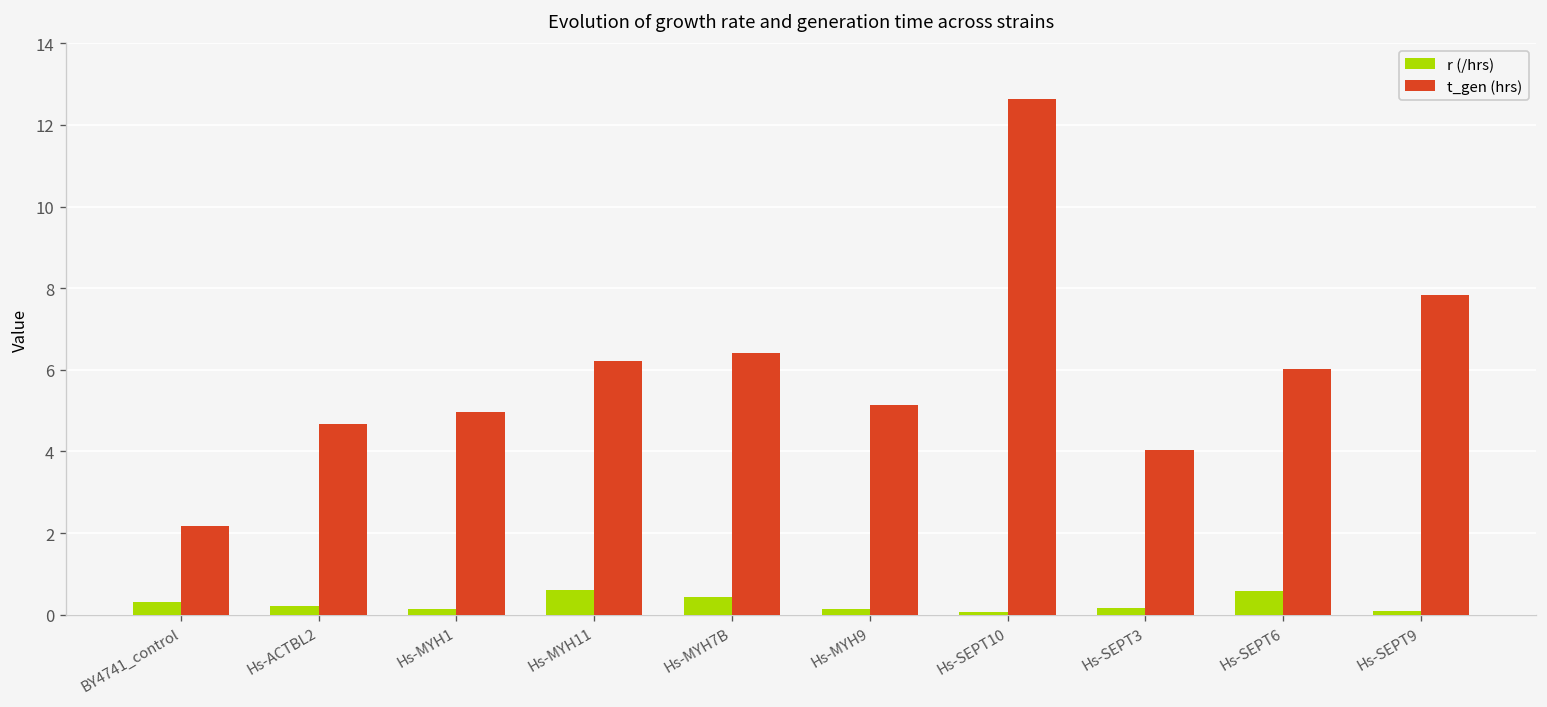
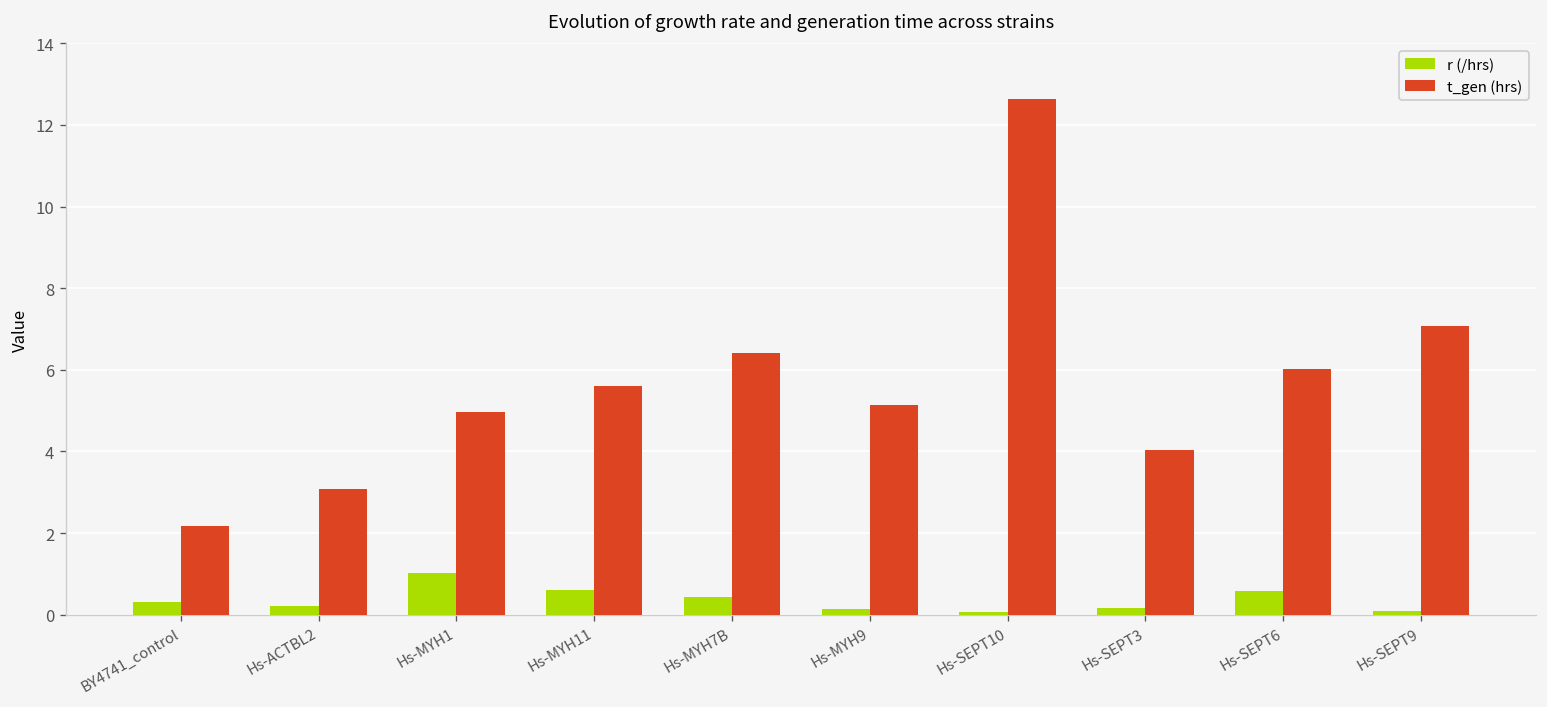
t_gen (hrs), Hs-ACTBL2: 4.7 -> 3.1
r (/hrs), Hs-MYH1: 0.1 -> 1.0
t_gen (hrs), Hs-MYH11: 6.2 -> 5.6
t_gen (hrs), Hs-SEPT9: 7.8 -> 7.1
